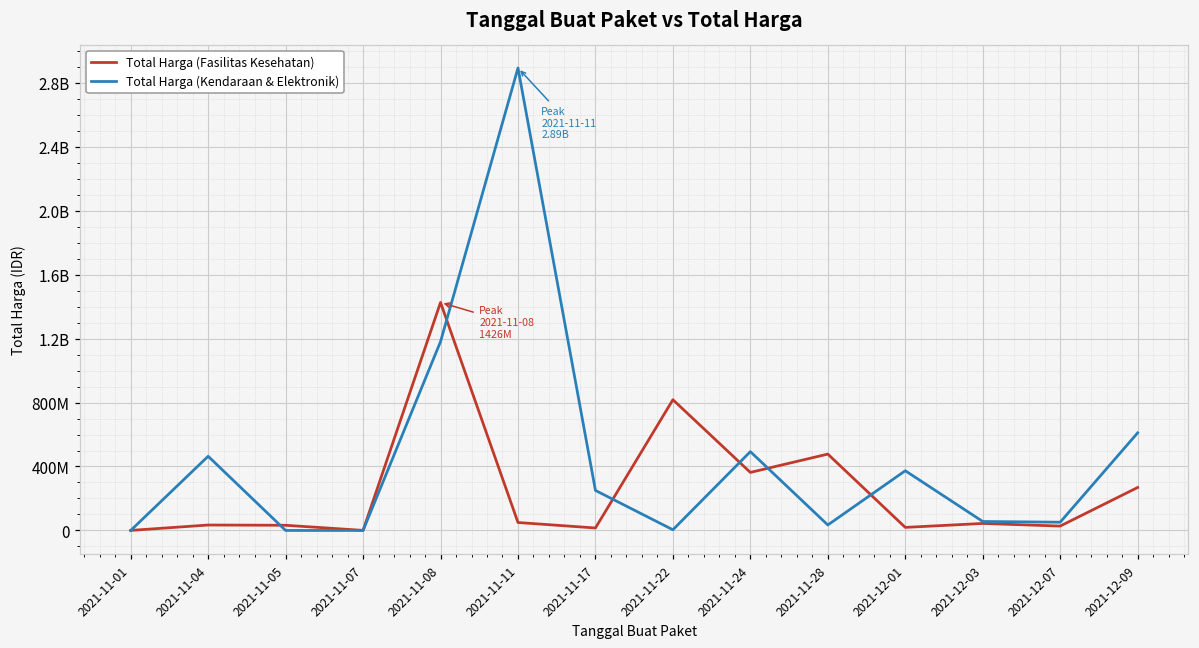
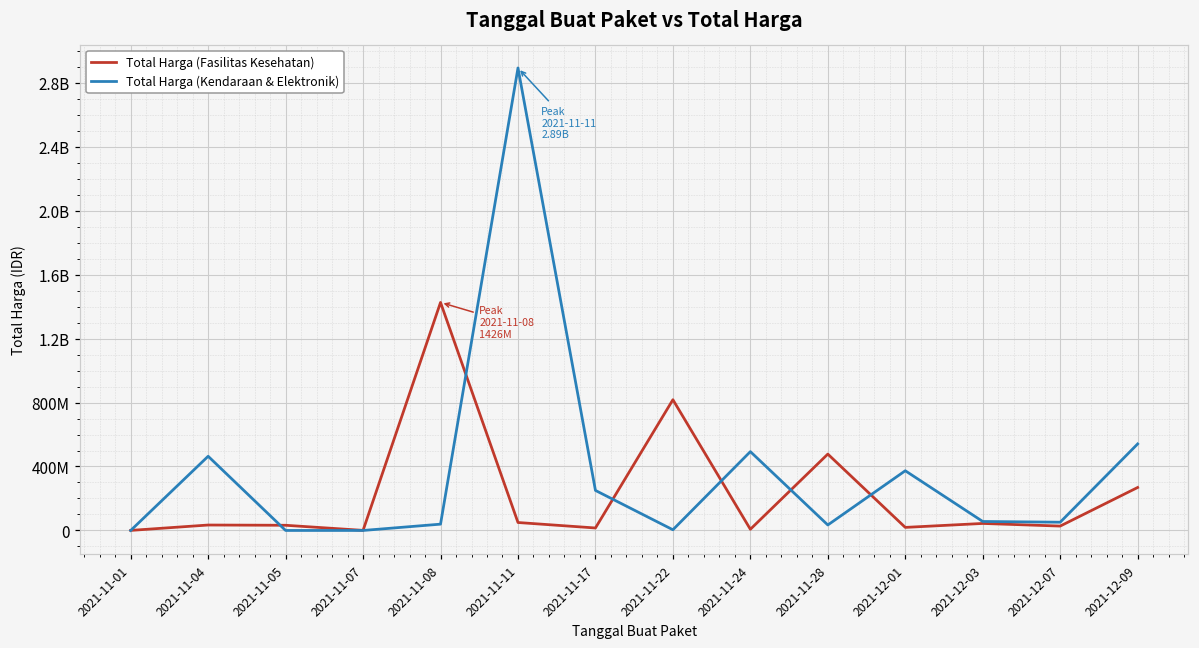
Total Harga (Kendaraan & Elektronik), 2021-11-08: 1180000000 -> 40000000
Total Harga (Fasilitas Kesehatan), 2021-11-24: 360000000 -> 10000000
Total Harga (Kendaraan & Elektronik), 2021-12-09: 610000000 -> 540000000
